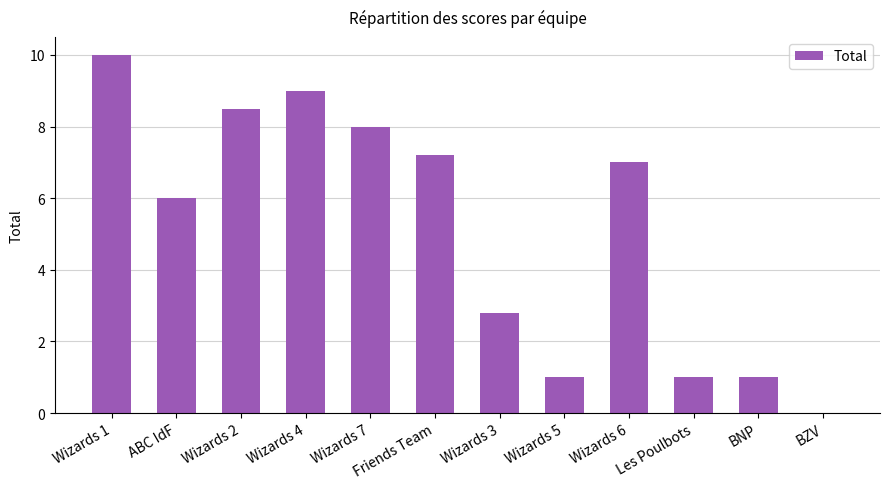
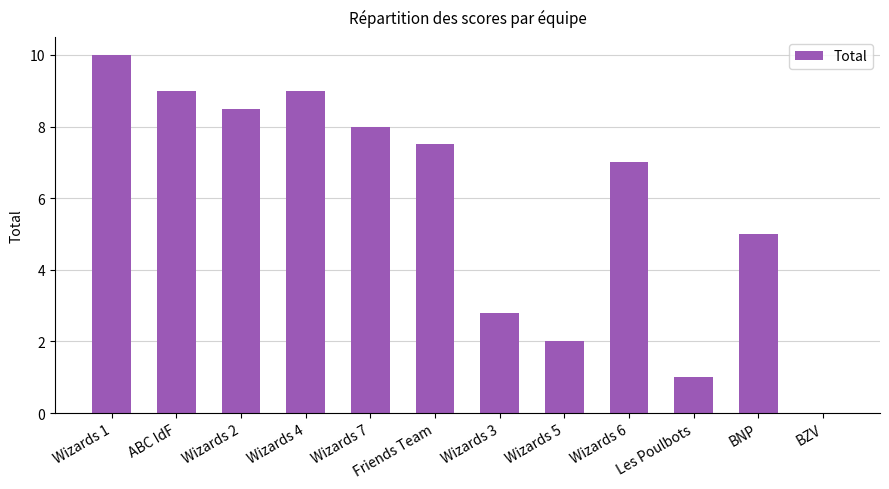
ABC IdF: 6 -> 9
Friends Team: 7.2 -> 7.5
Wizards 5: 1 -> 2
BNP: 1 -> 5
